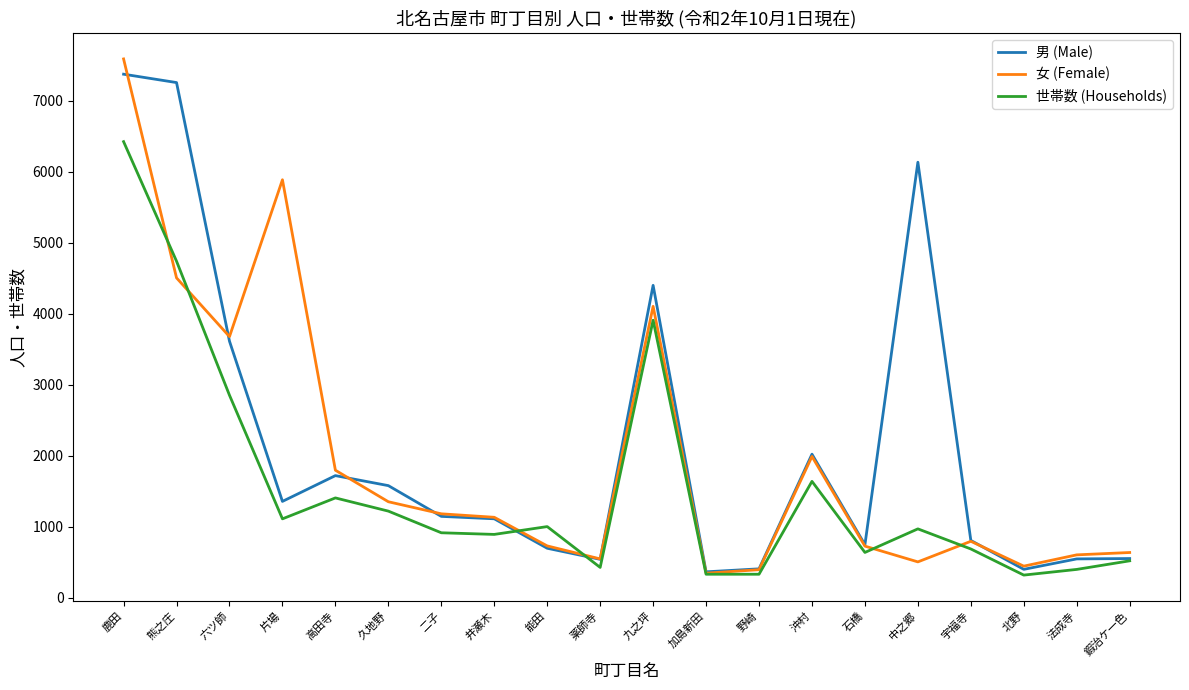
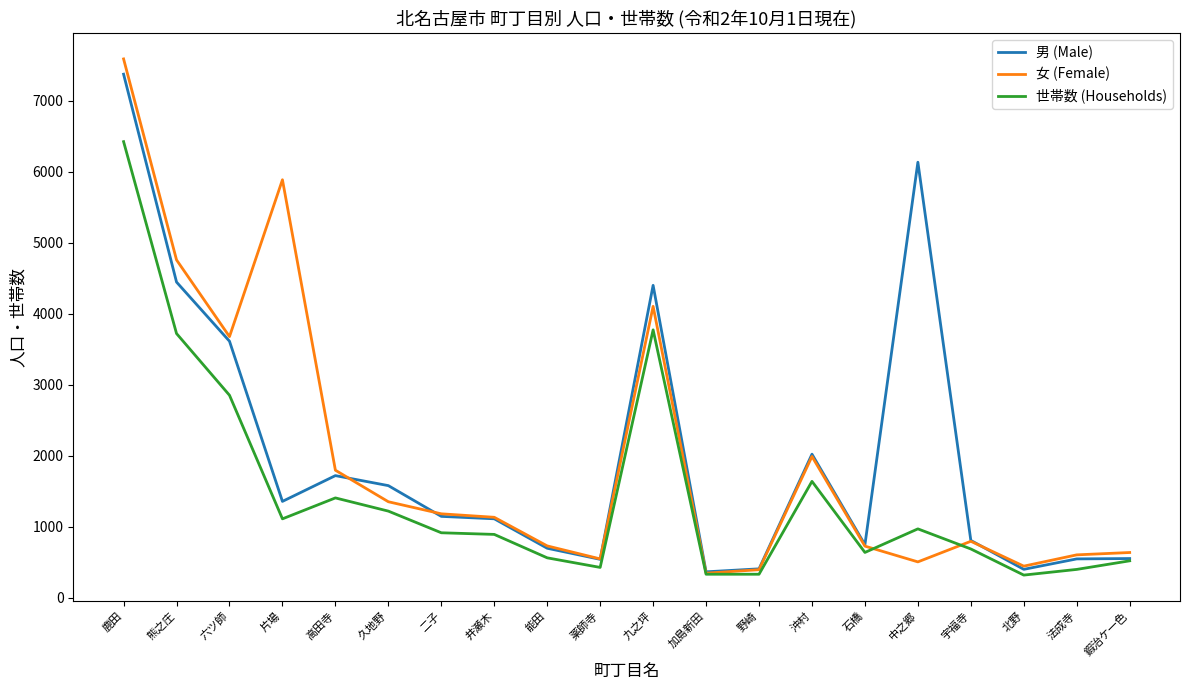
男 (Male), 熊之庄: 7300 -> 4400
女 (Female), 熊之庄: 4500 -> 4800
世帯数 (Households), 熊之庄: 4700 -> 3700
世帯数 (Households), 能田: 1000 -> 600
世帯数 (Households), 九之坪: 3900 -> 3800
